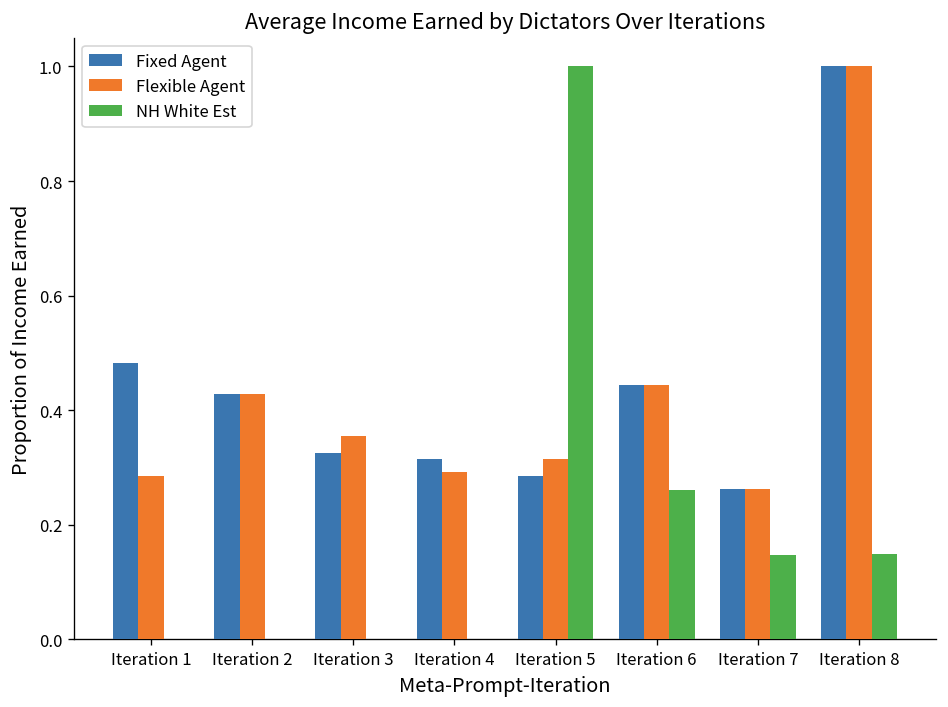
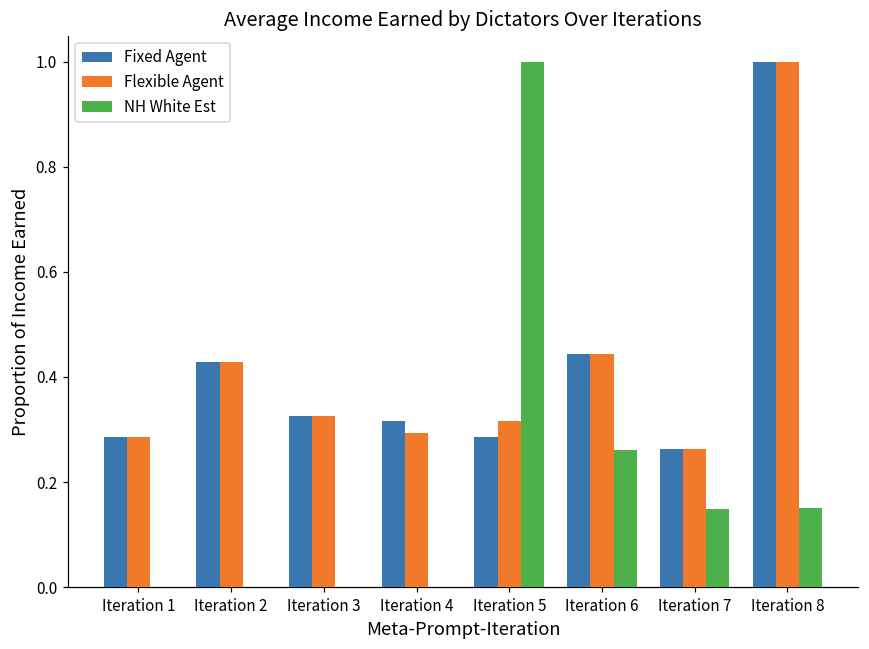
Fixed Agent, Iteration 1: 0.48 -> 0.29
Flexible Agent, Iteration 3: 0.35 -> 0.33
